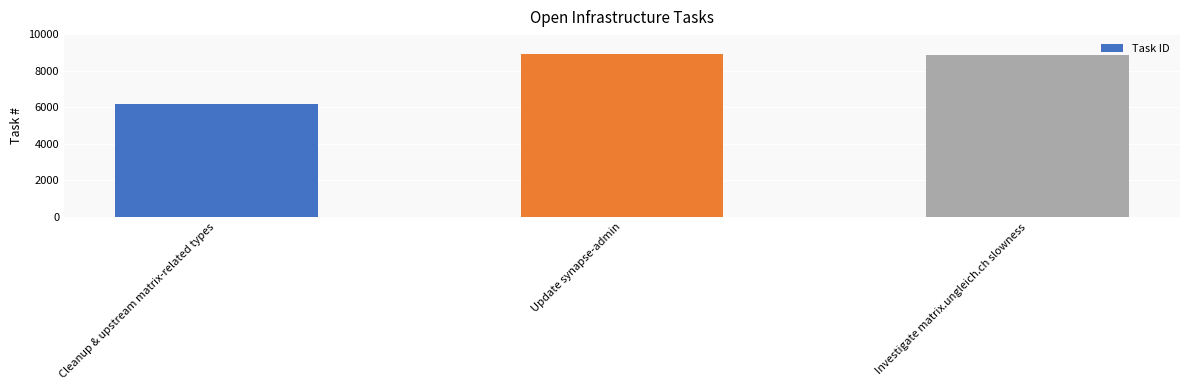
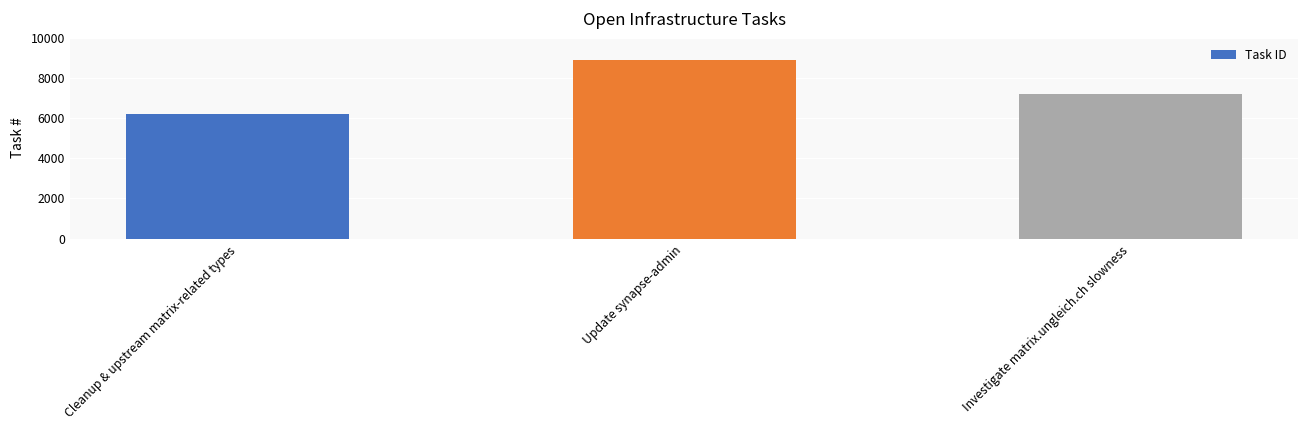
Investigate matrix.ungleich.ch slowness: 8900 -> 7200
